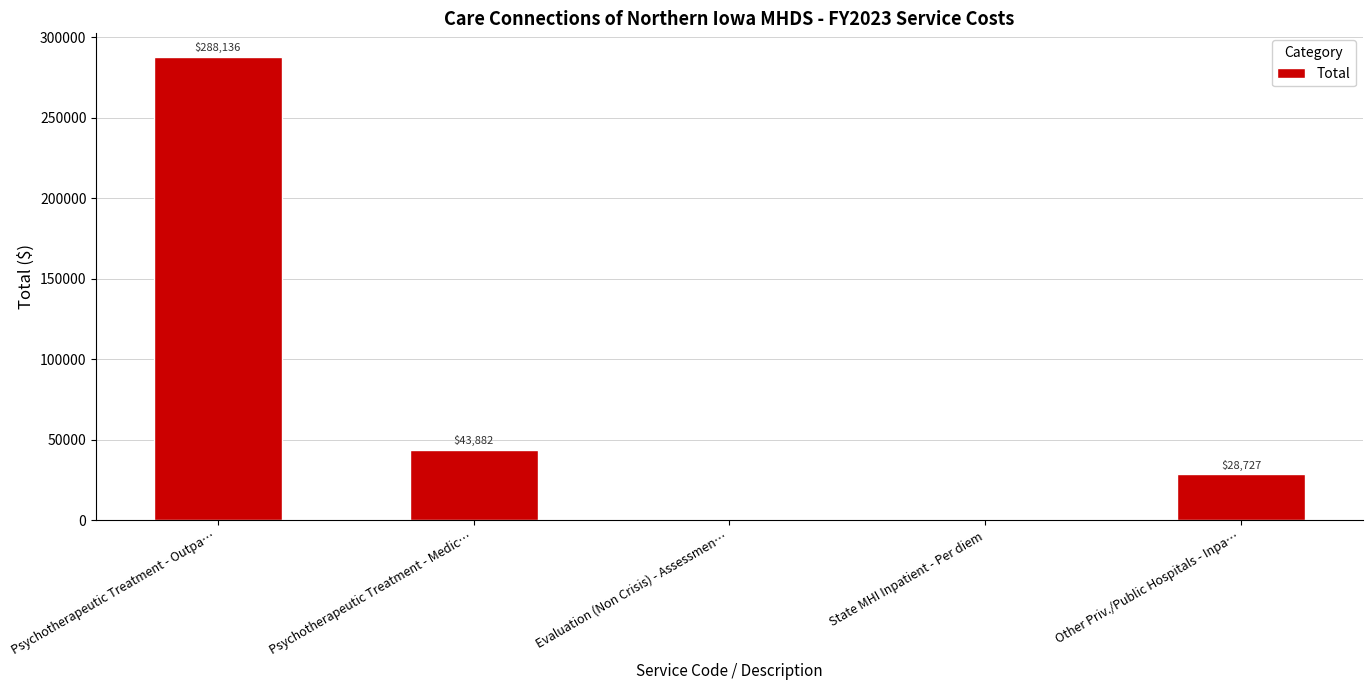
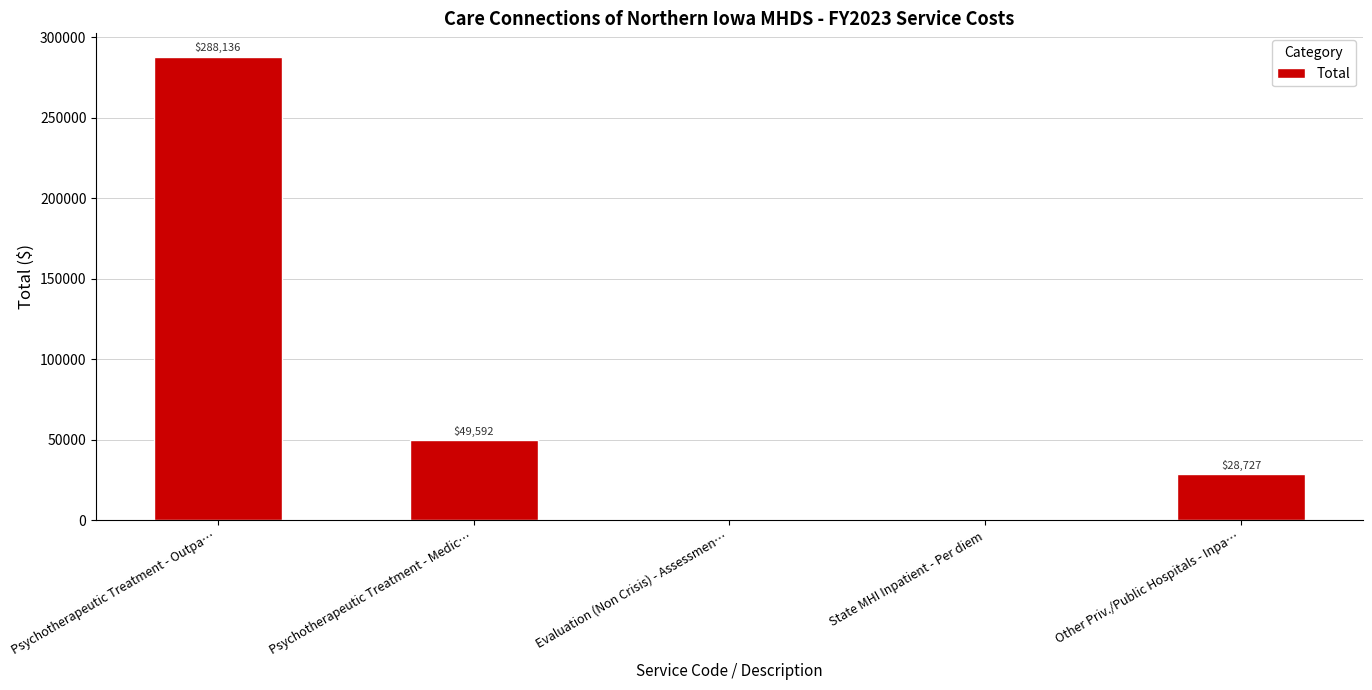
Psychotherapeutic Treatment - Medic…: $43,882 -> $49,592
